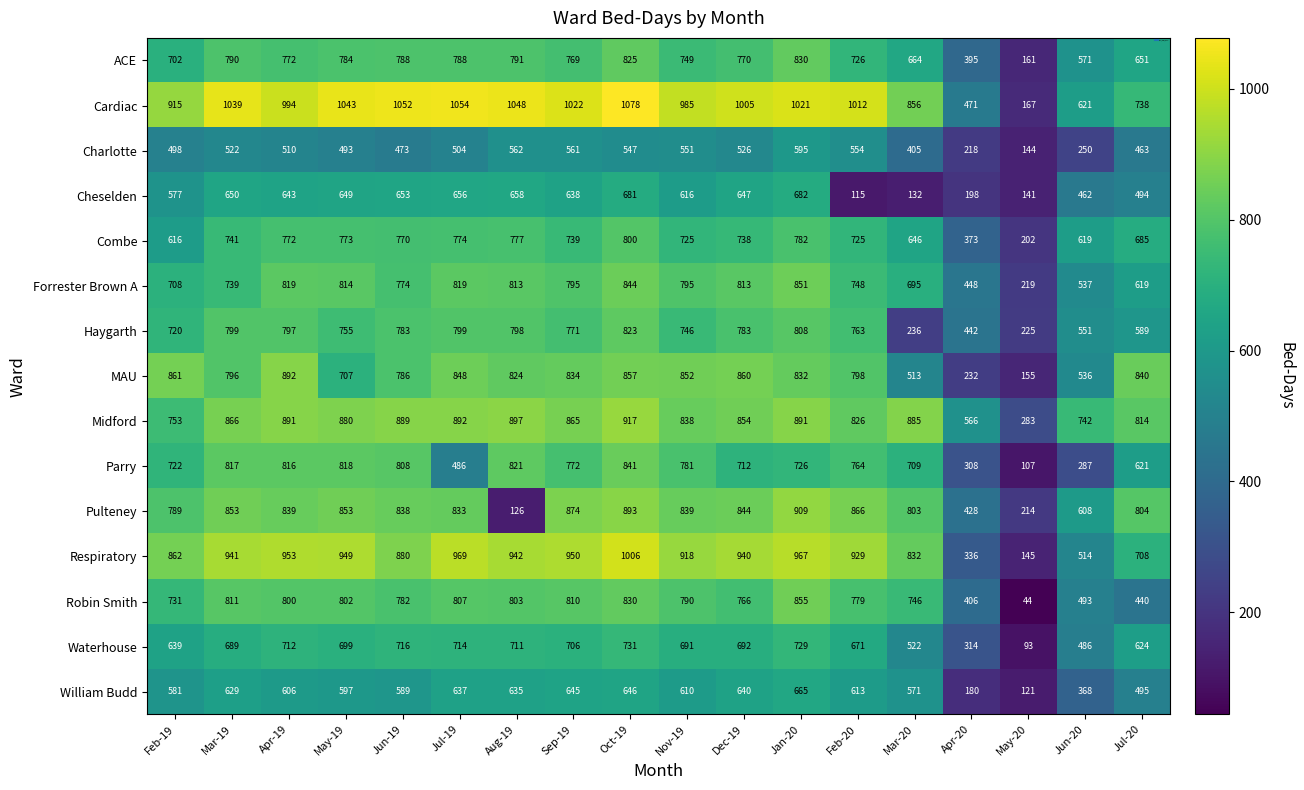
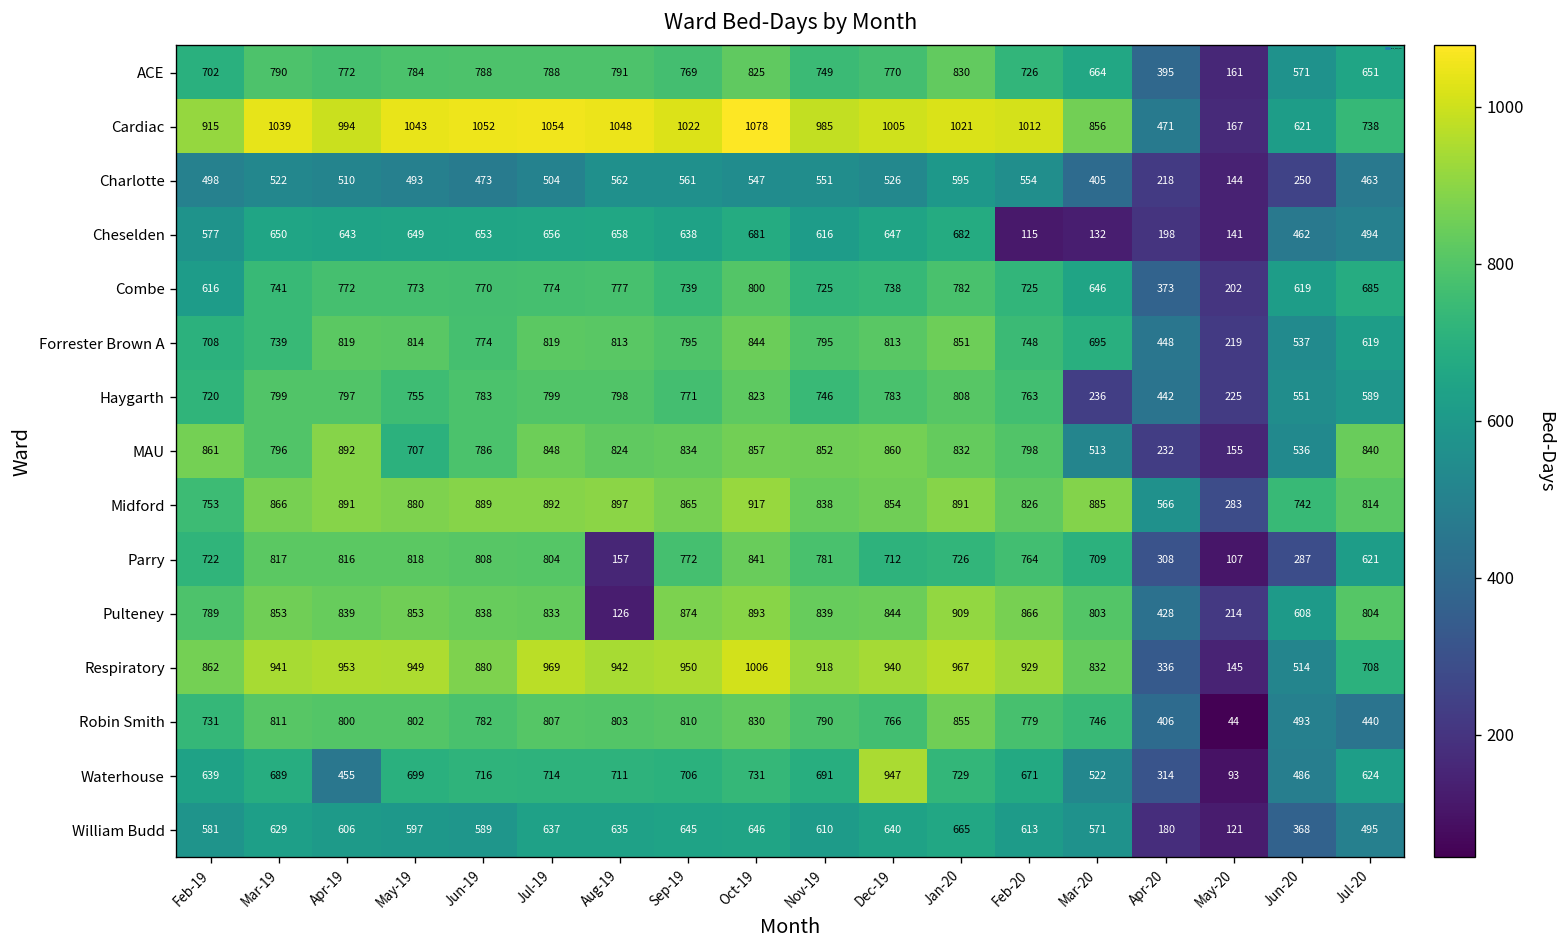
Parry, Jul-19: 486 -> 804
Parry, Aug-19: 821 -> 157
Waterhouse, Apr-19: 712 -> 455
Waterhouse, Dec-19: 692 -> 947
